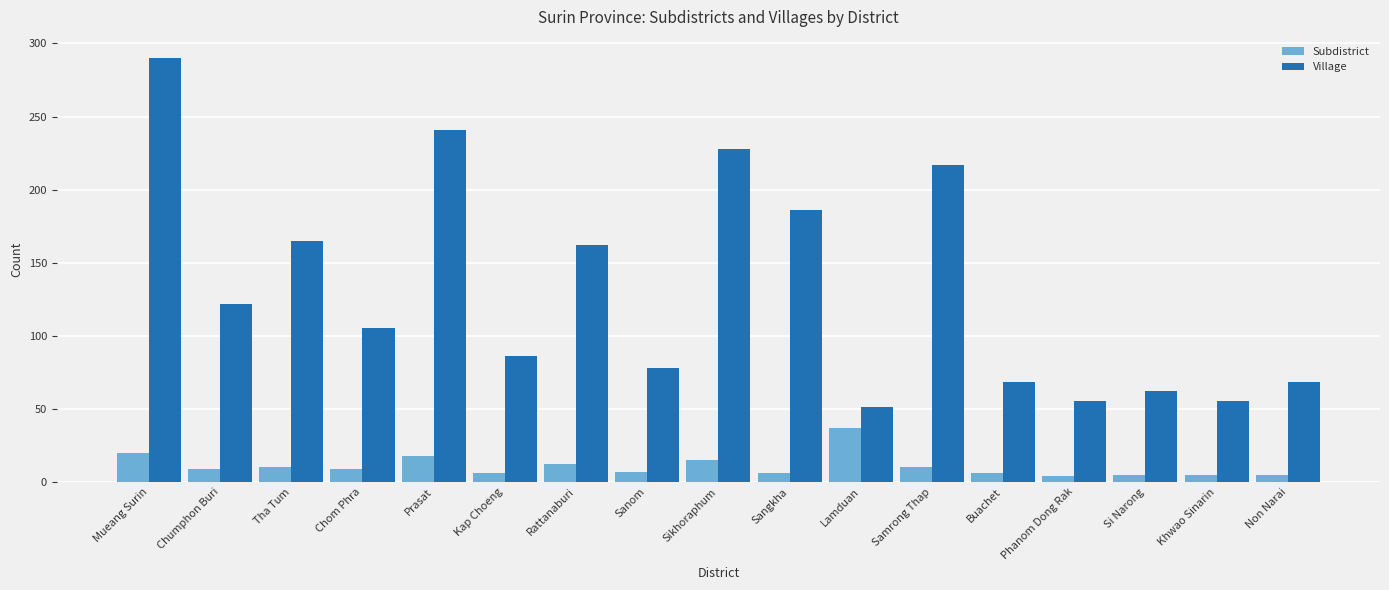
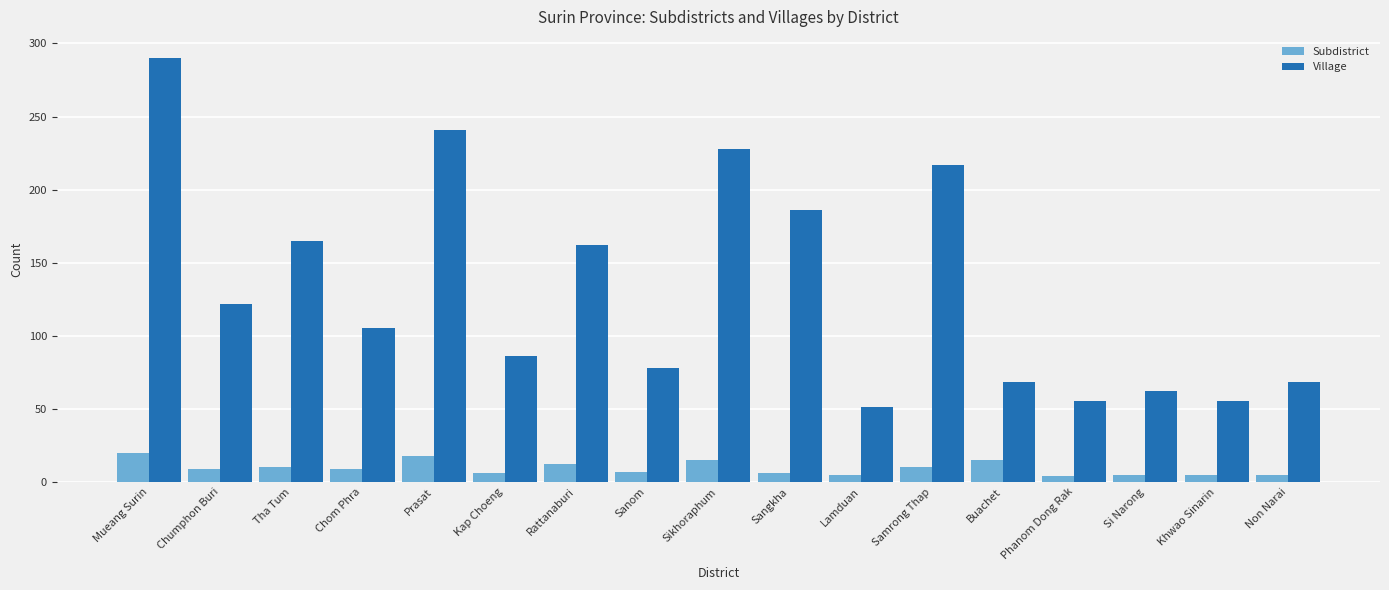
Subdistrict, Lamduan: 37 -> 5
Subdistrict, Buachet: 6 -> 15
